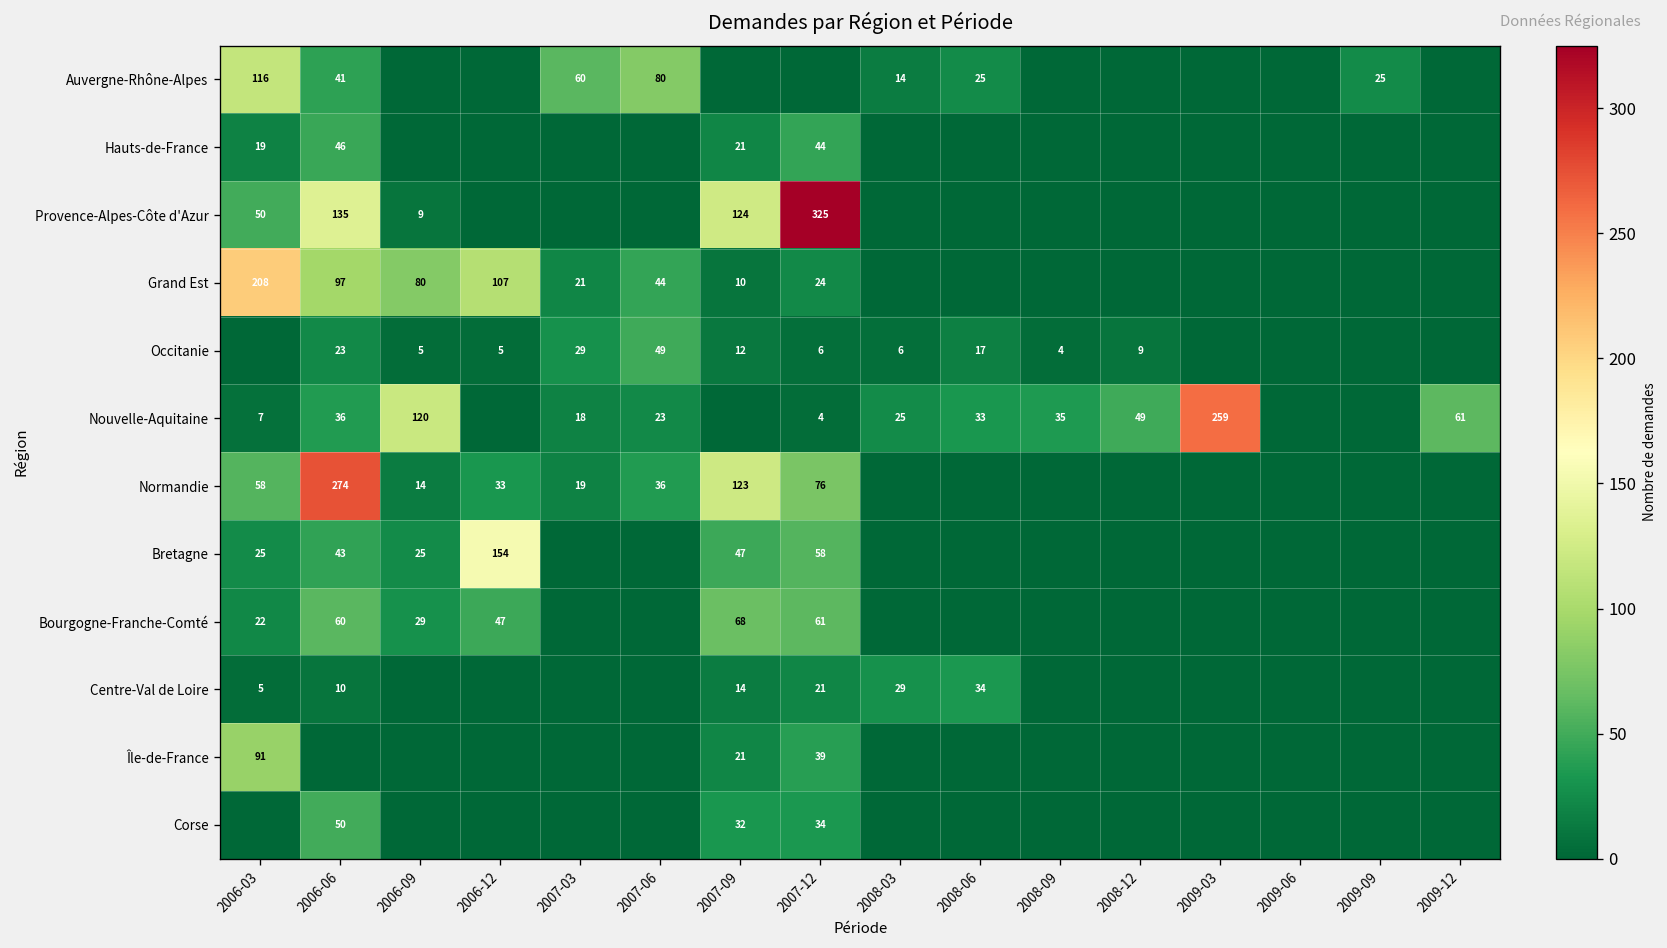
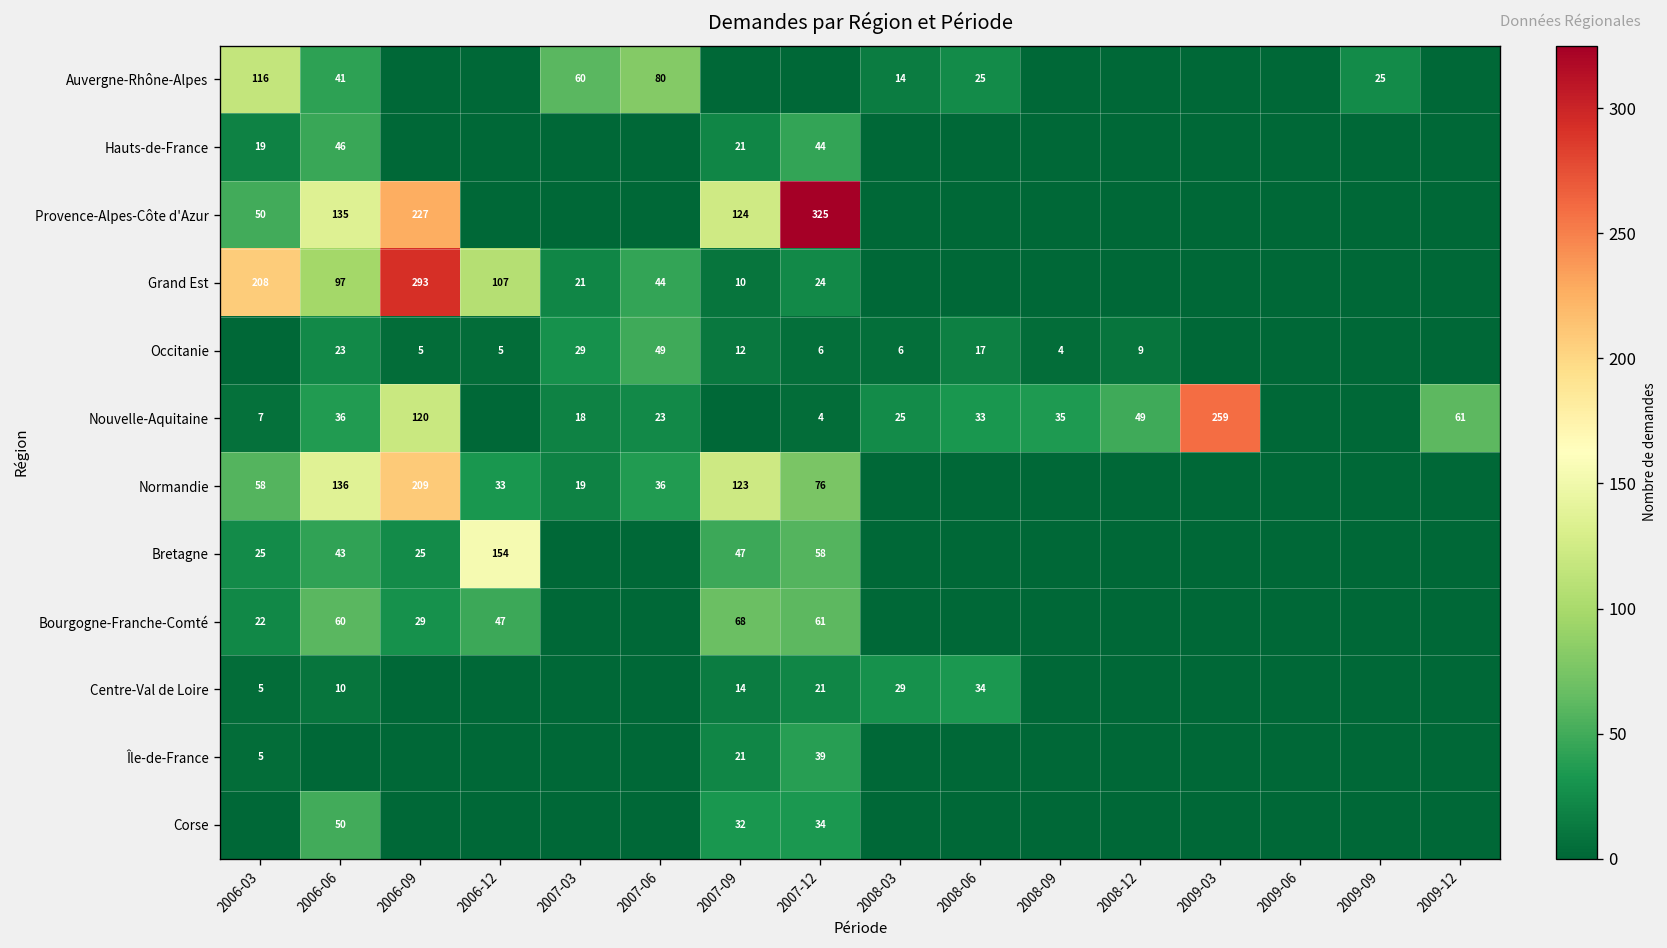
Provence-Alpes-Côte d'Azur, 2006-09: 9 -> 227
Grand Est, 2006-09: 80 -> 293
Normandie, 2006-06: 274 -> 136
Normandie, 2006-09: 14 -> 209
Île-de-France, 2006-03: 91 -> 5
